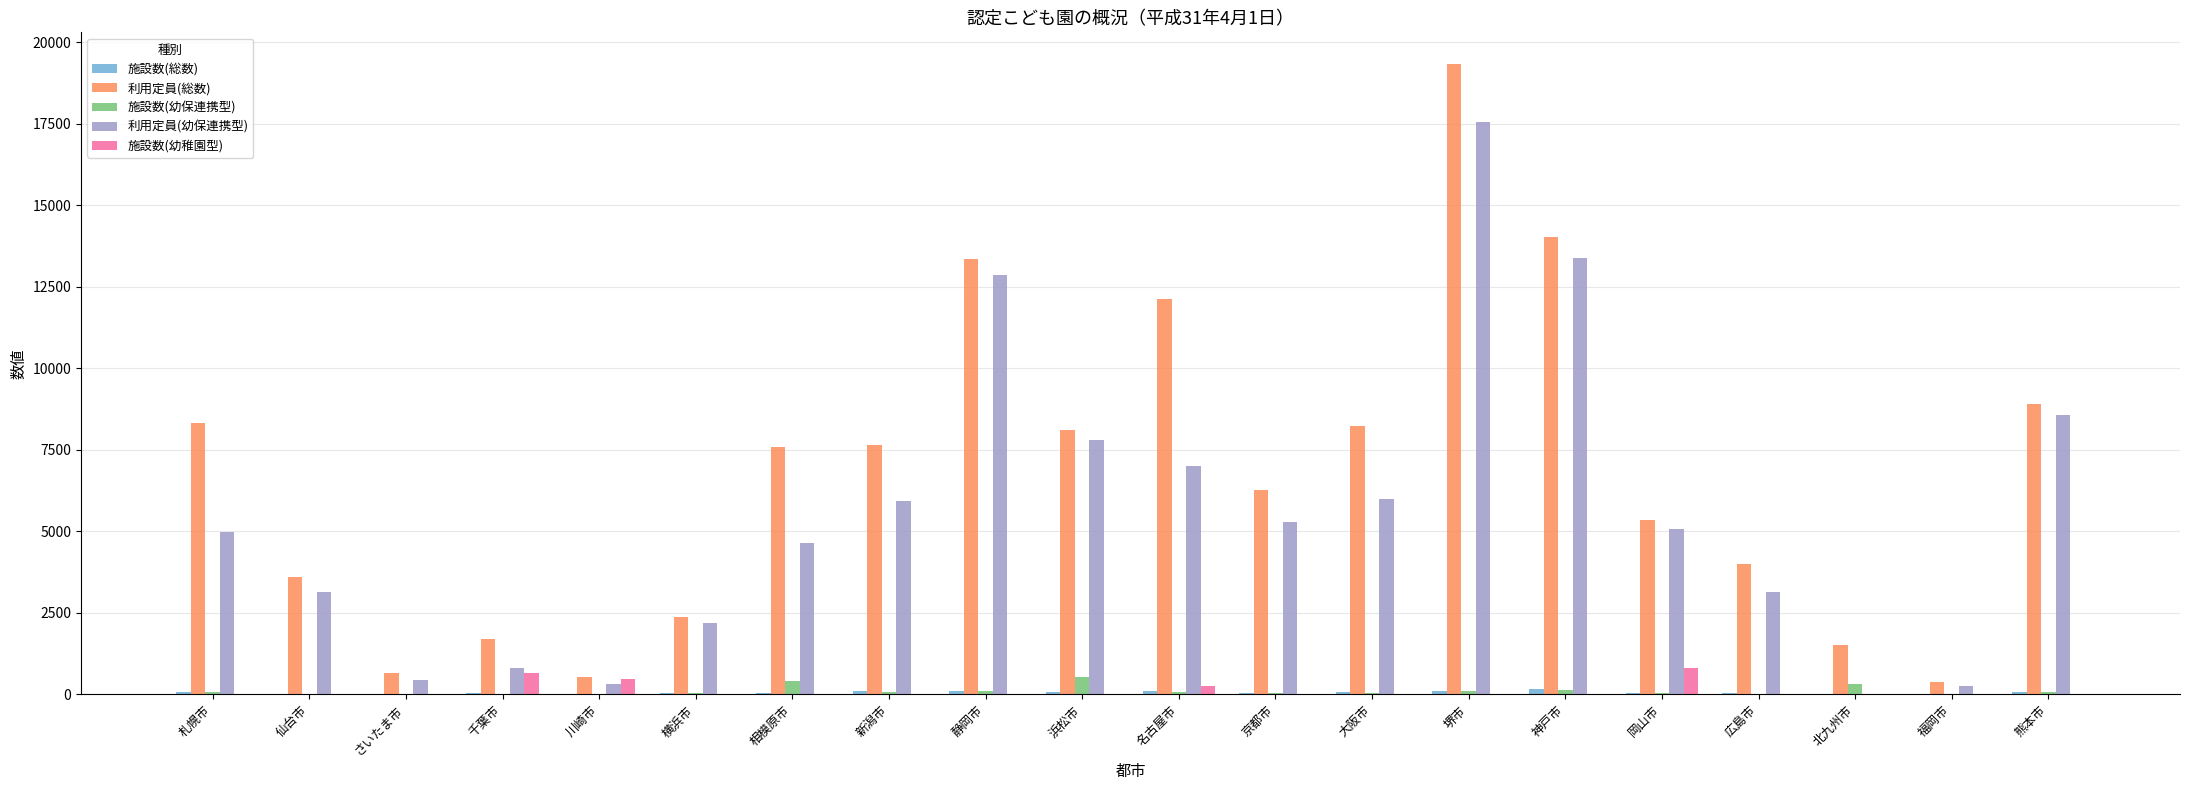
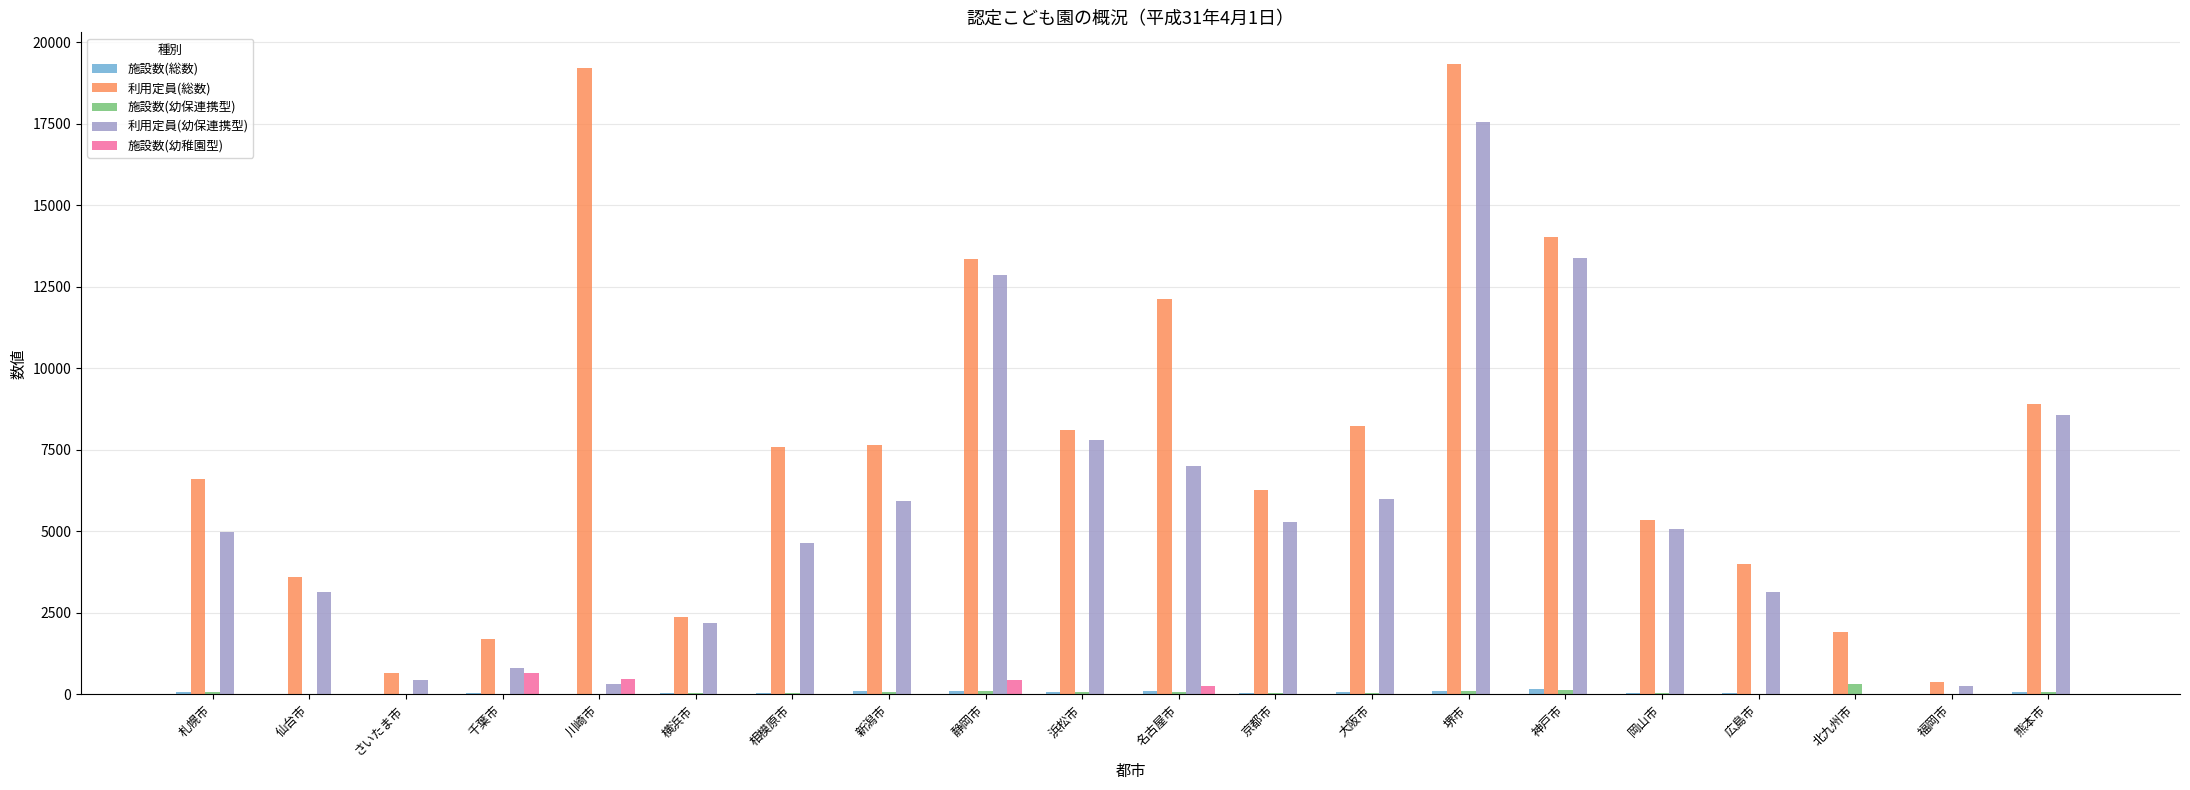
利用定員(総数), 札幌市: 8300 -> 6600
利用定員(総数), 川崎市: 500 -> 19200
施設数(幼保連携型), 相模原市: 400 -> 0
施設数(幼稚園型), 静岡市: 0 -> 400
施設数(幼保連携型), 浜松市: 500 -> 100
施設数(幼稚園型), 岡山市: 800 -> 0
利用定員(総数), 北九州市: 1500 -> 1900
